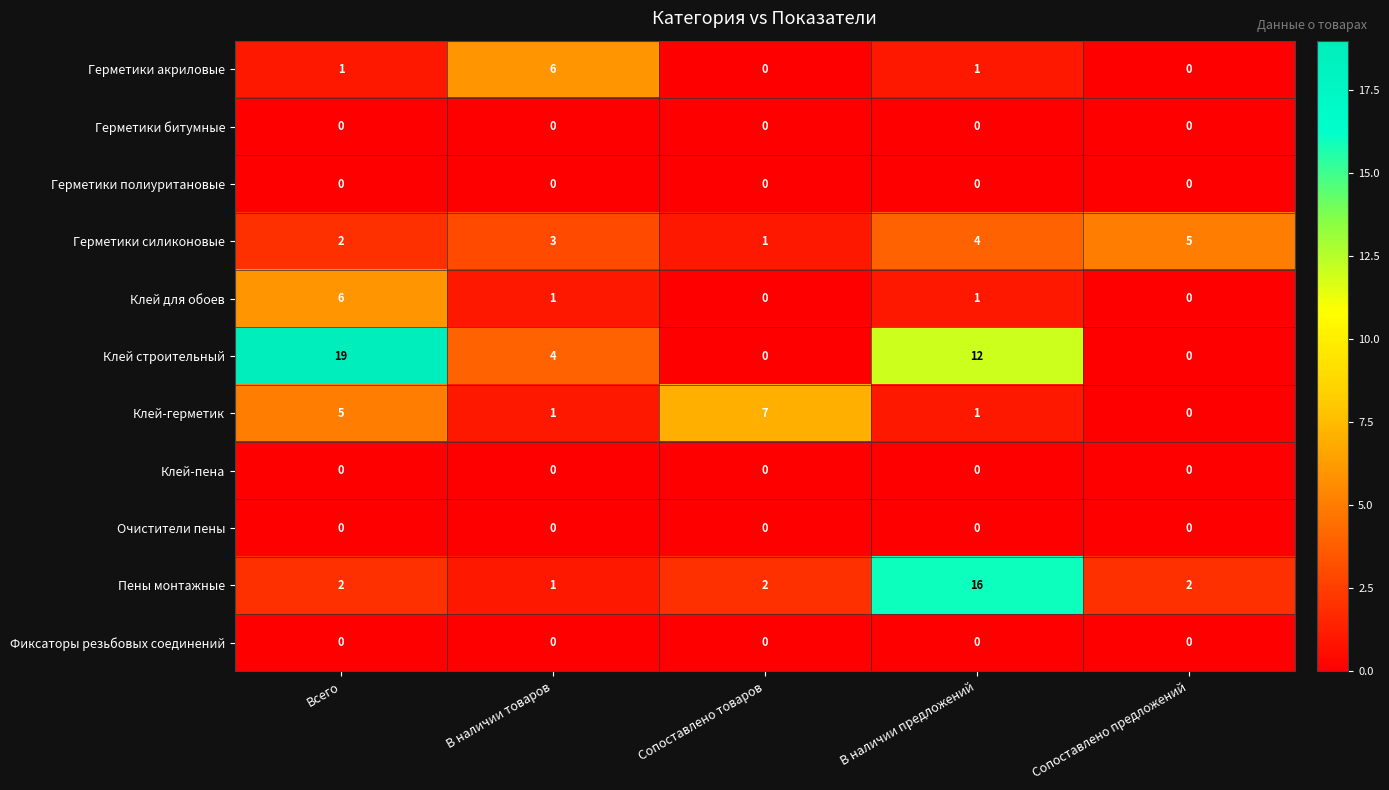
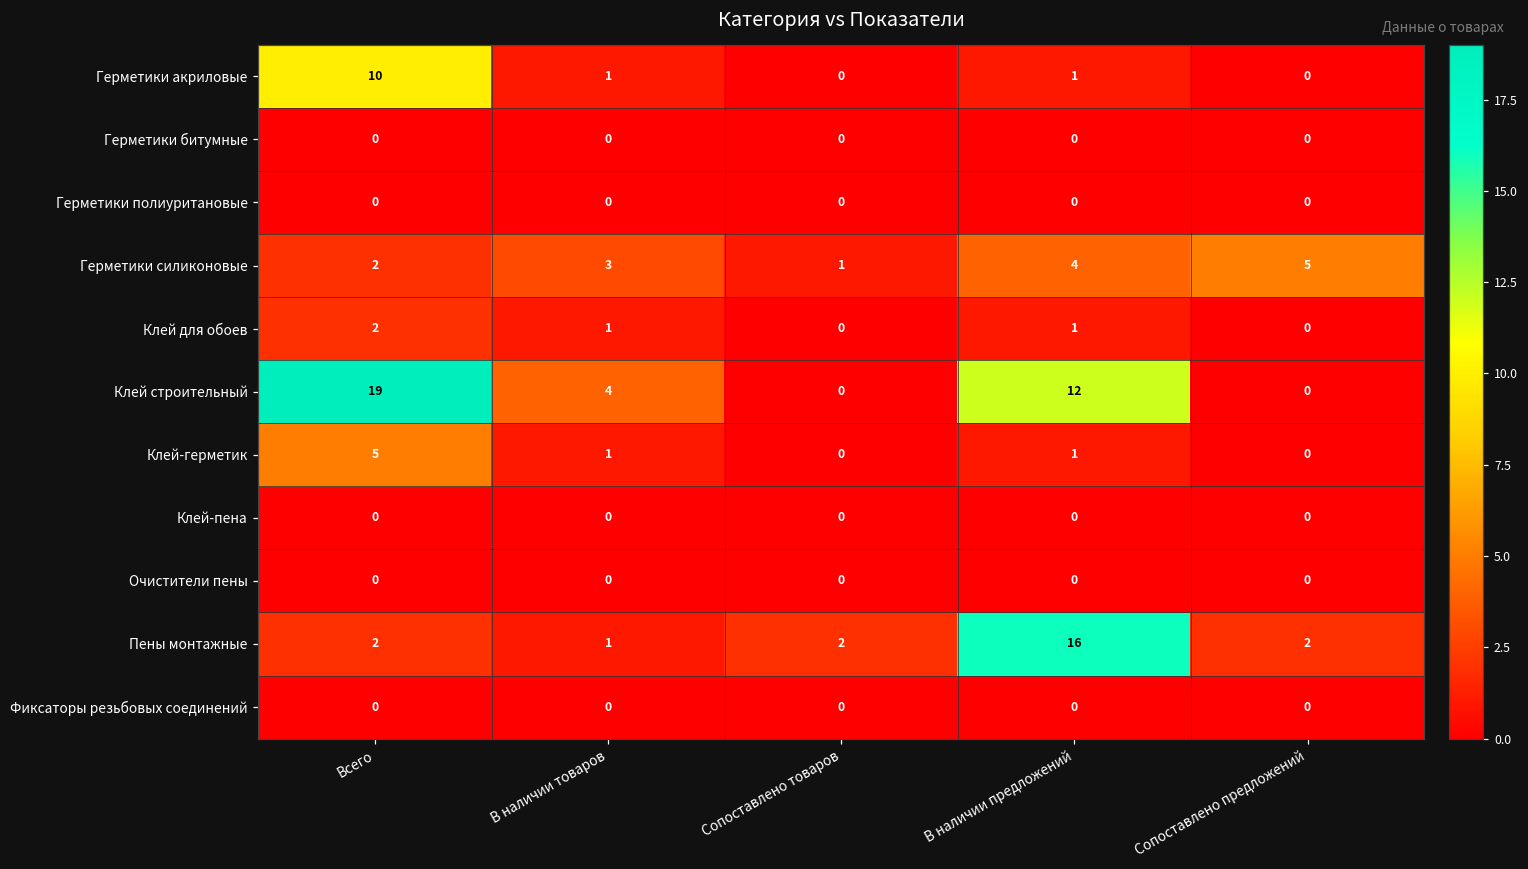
Герметики акриловые, Всего: 1 -> 10
Герметики акриловые, В наличии товаров: 6 -> 1
Клей для обоев, Всего: 6 -> 2
Клей-герметик, Сопоставлено товаров: 7 -> 0
